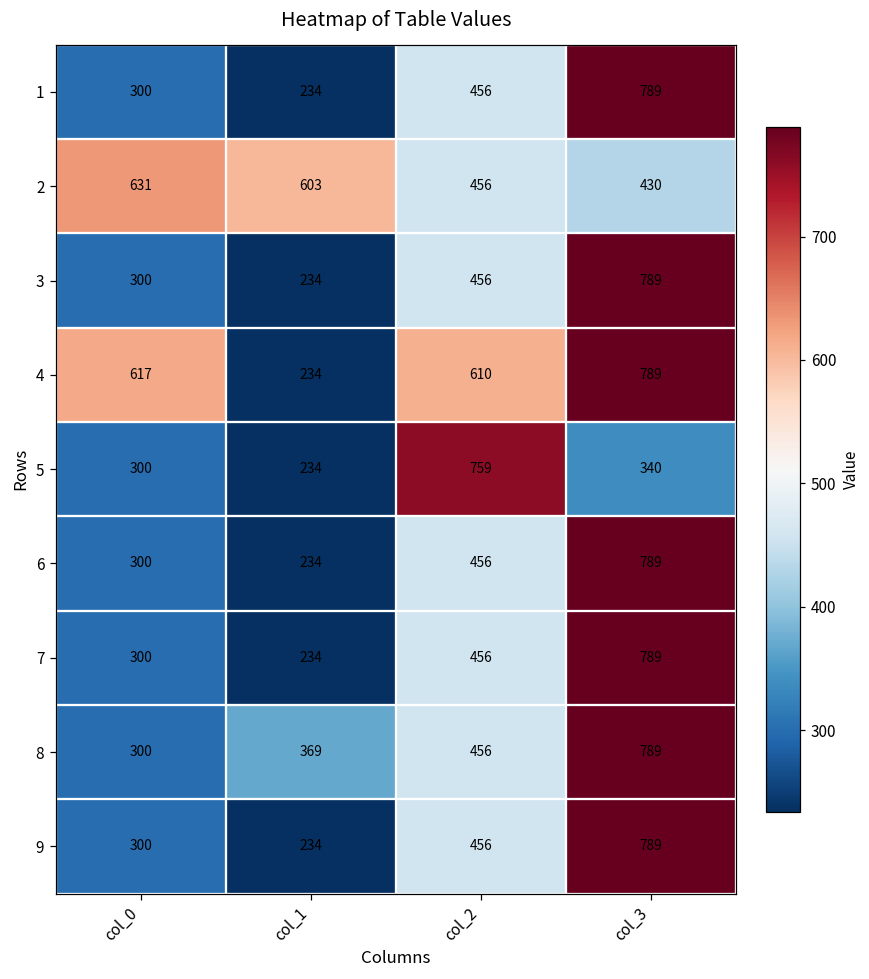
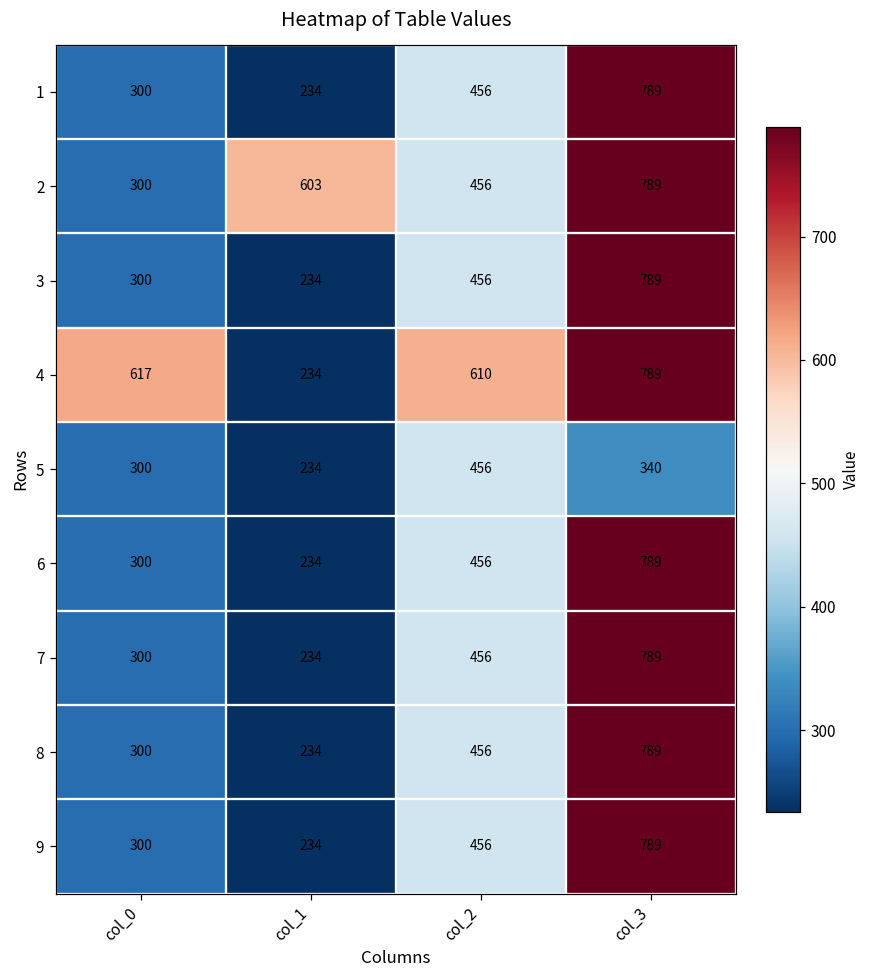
2, col_0: 631 -> 300
2, col_3: 430 -> 789
5, col_2: 759 -> 456
8, col_1: 369 -> 234
